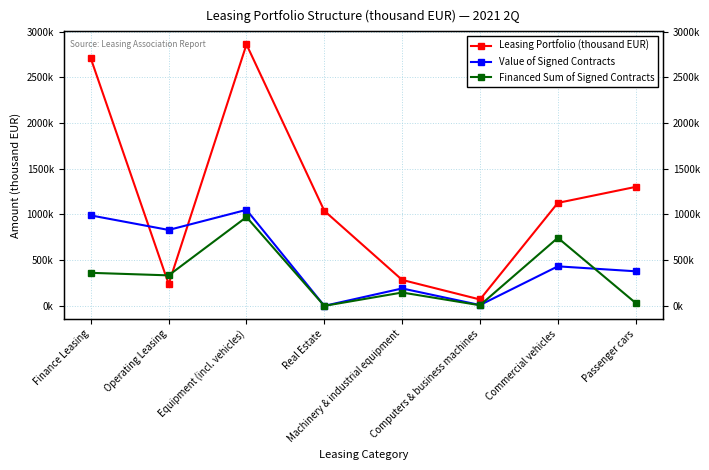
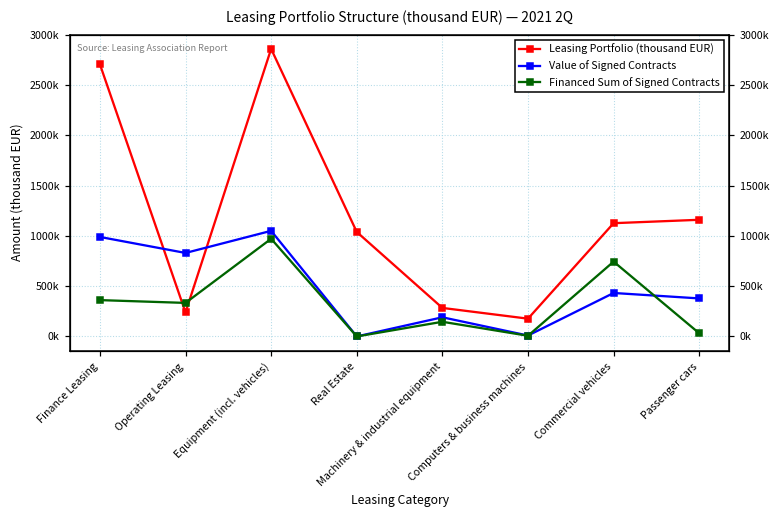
Leasing Portfolio (thousand EUR), Computers & business machines: 100000 -> 200000
Leasing Portfolio (thousand EUR), Passenger cars: 1300000 -> 1200000
